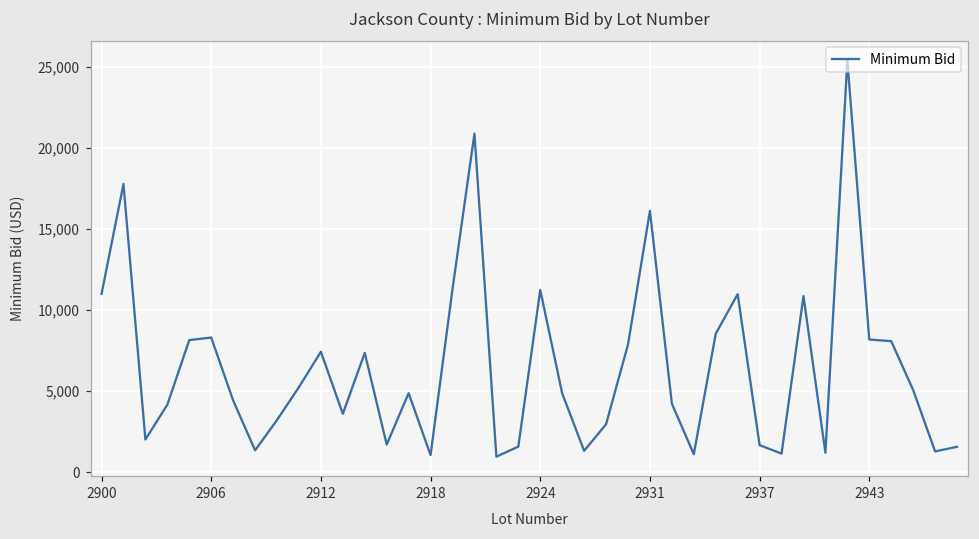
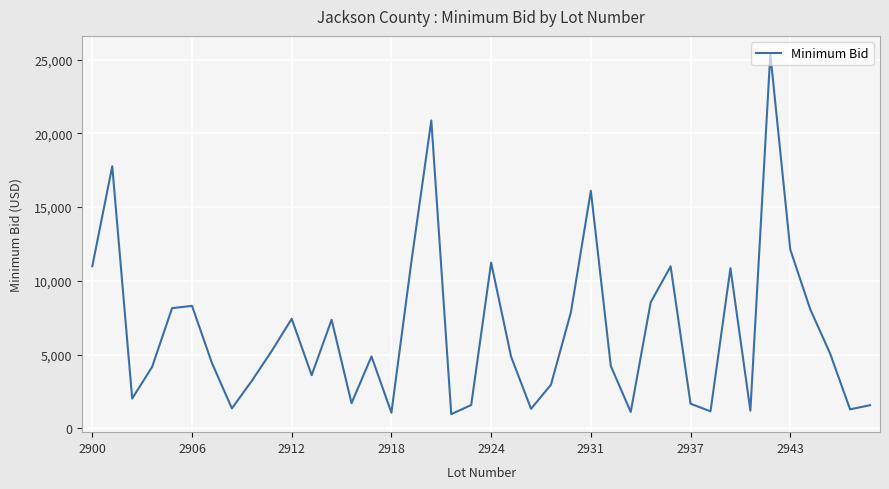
2943: 8,200 -> 12,100
